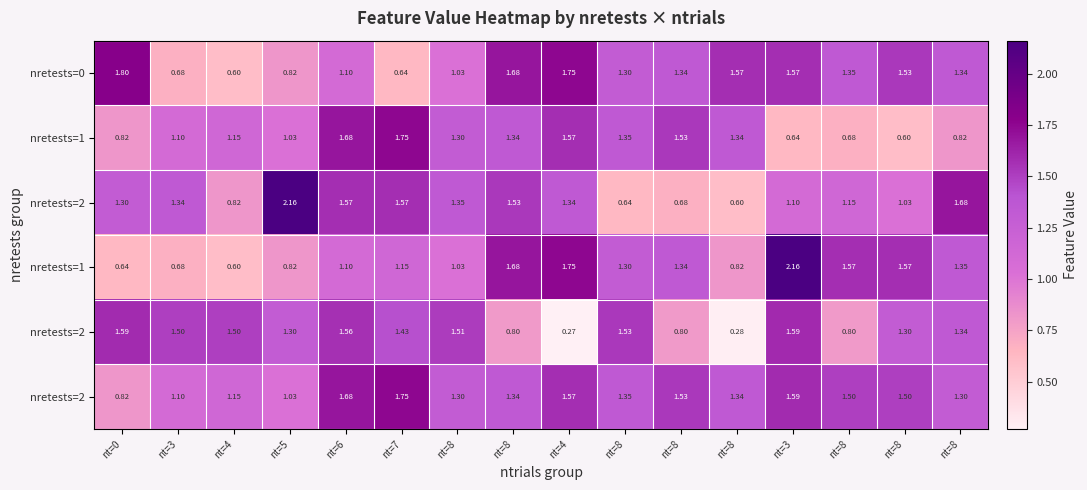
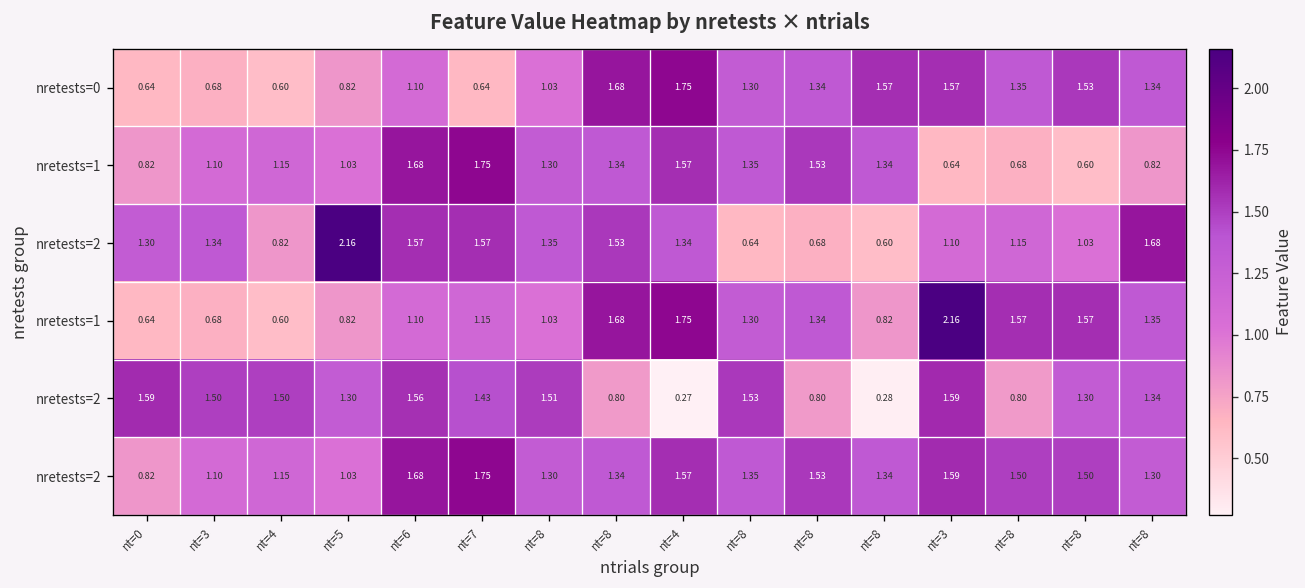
nretests=0, nt=0: 1.80 -> 0.64
